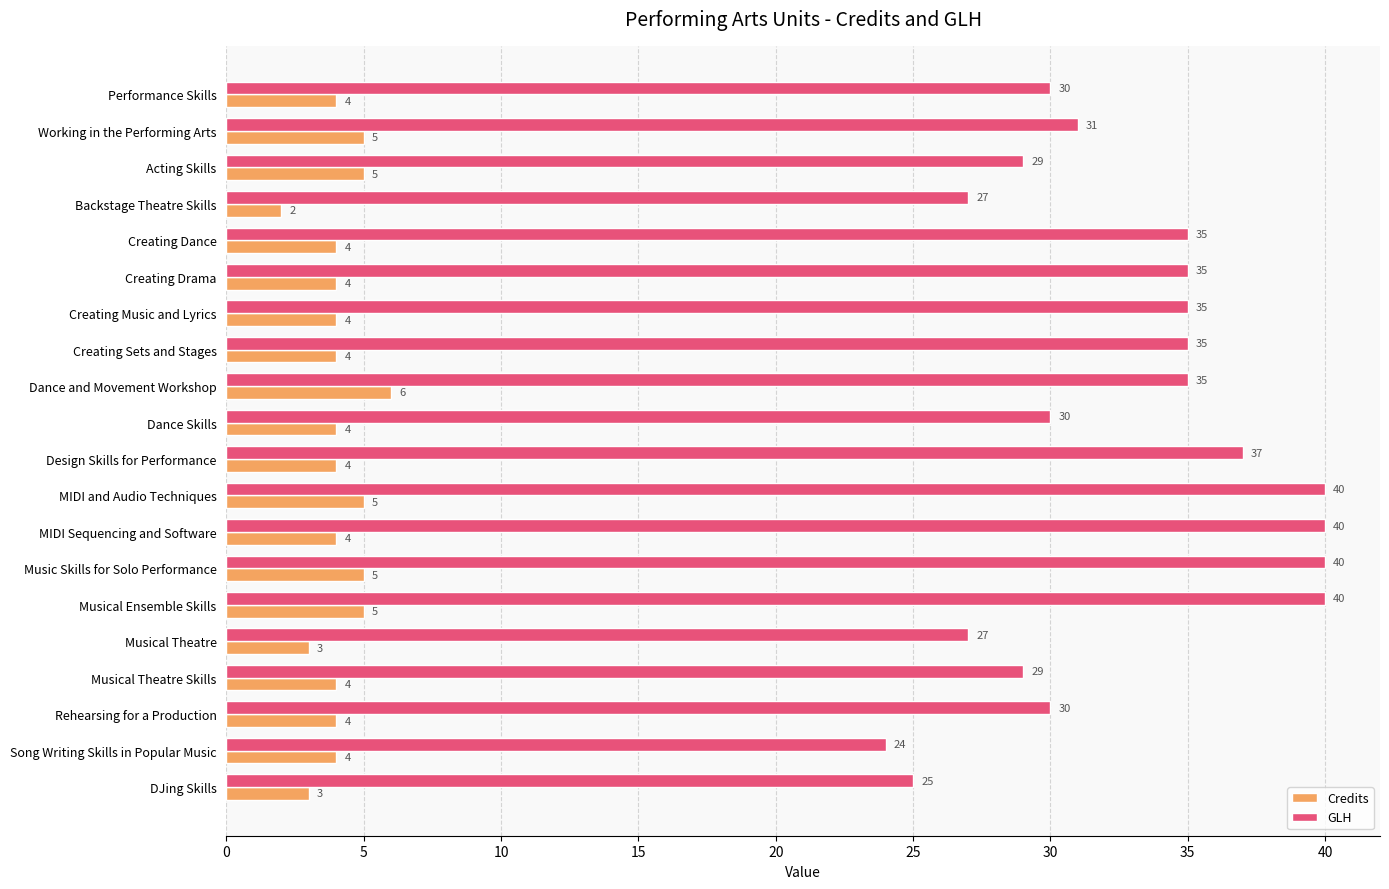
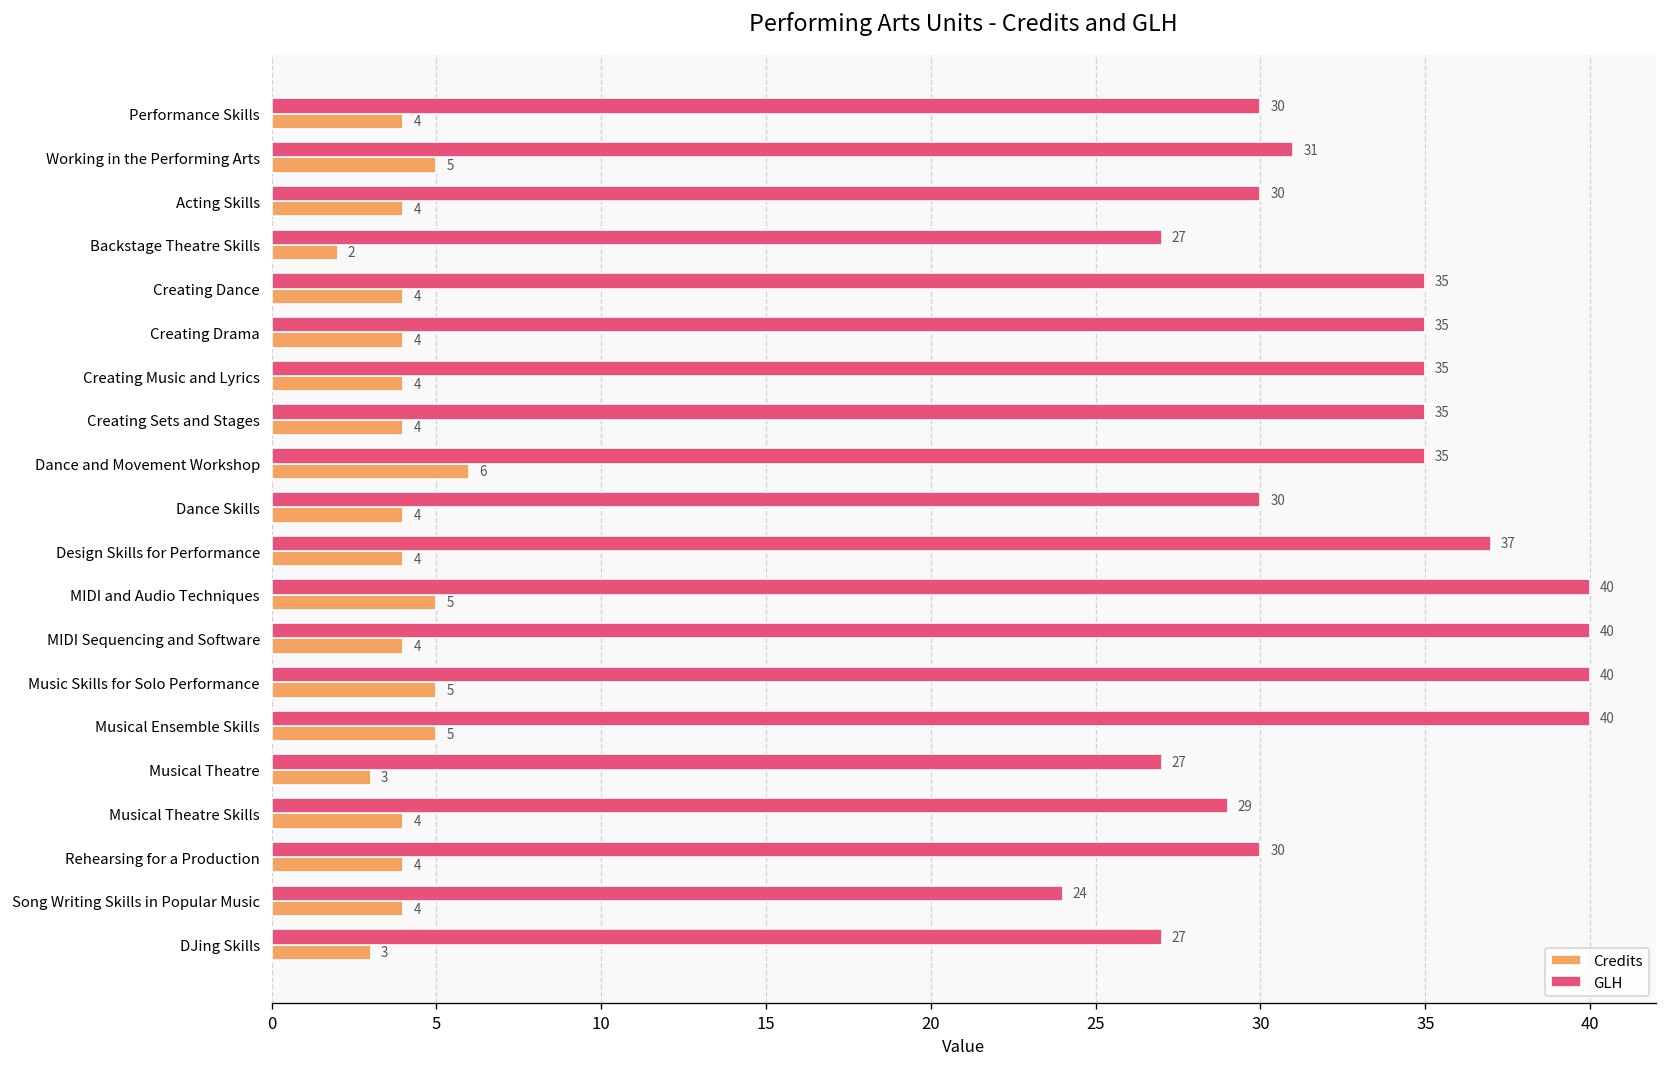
GLH, Acting Skills: 29 -> 30
Credits, Acting Skills: 5 -> 4
GLH, DJing Skills: 25 -> 27
